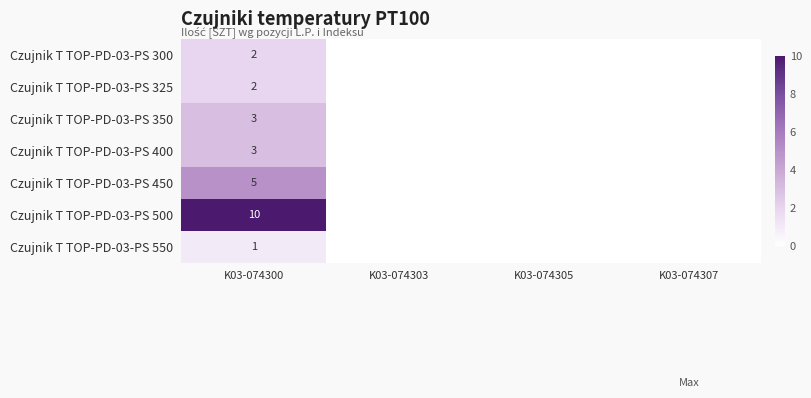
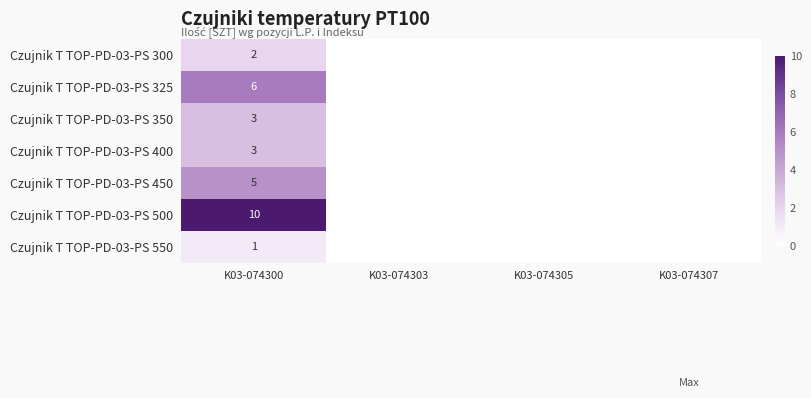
Czujnik T TOP-PD-03-PS 325, K03-074300: 2 -> 6
